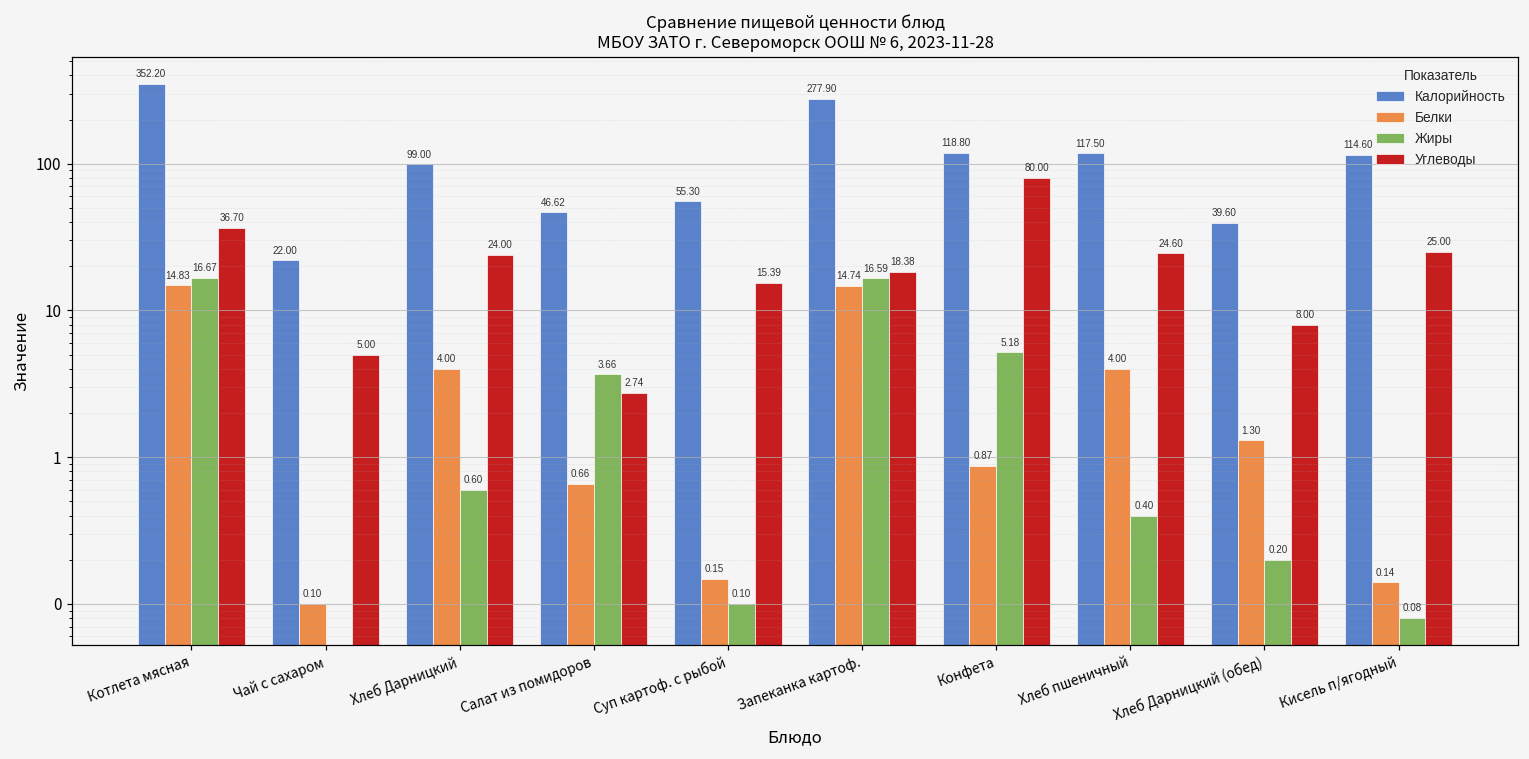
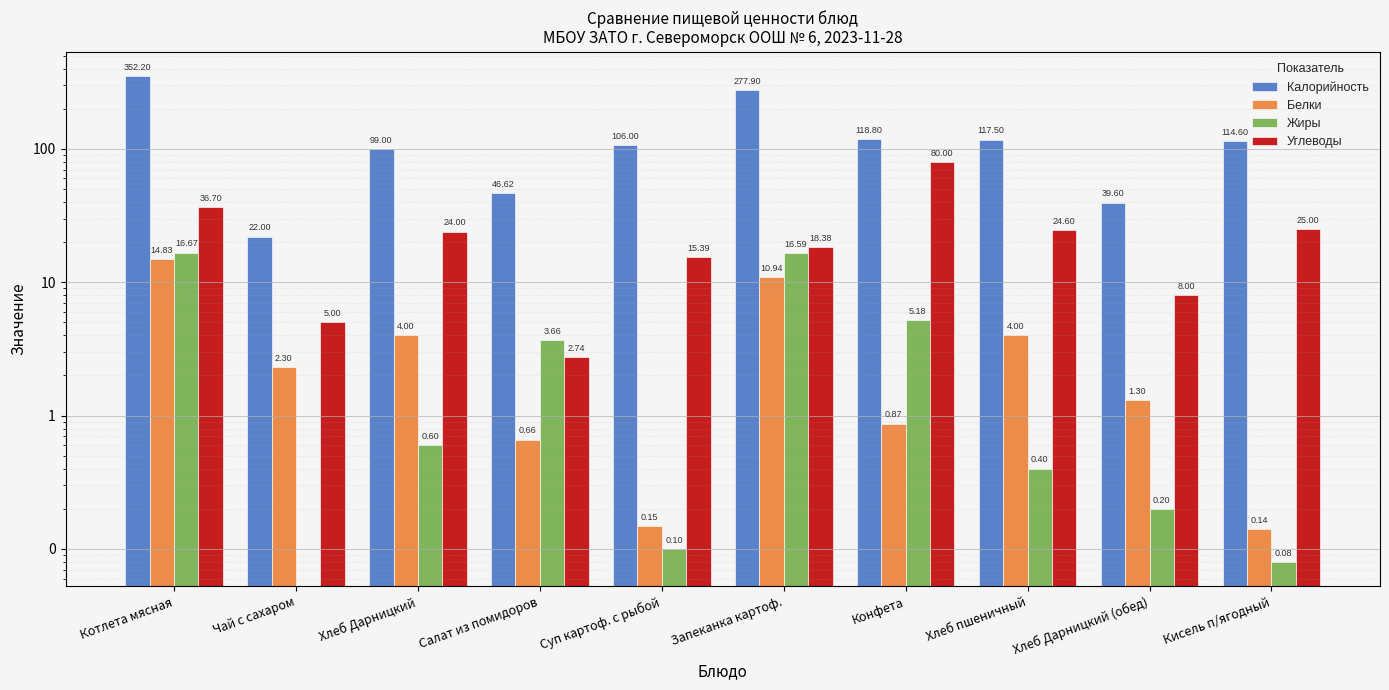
Белки, Чай с сахаром: 0.10 -> 2.30
Калорийность, Суп картоф. с рыбой: 55.30 -> 106.00
Белки, Запеканка картоф.: 14.74 -> 10.94
